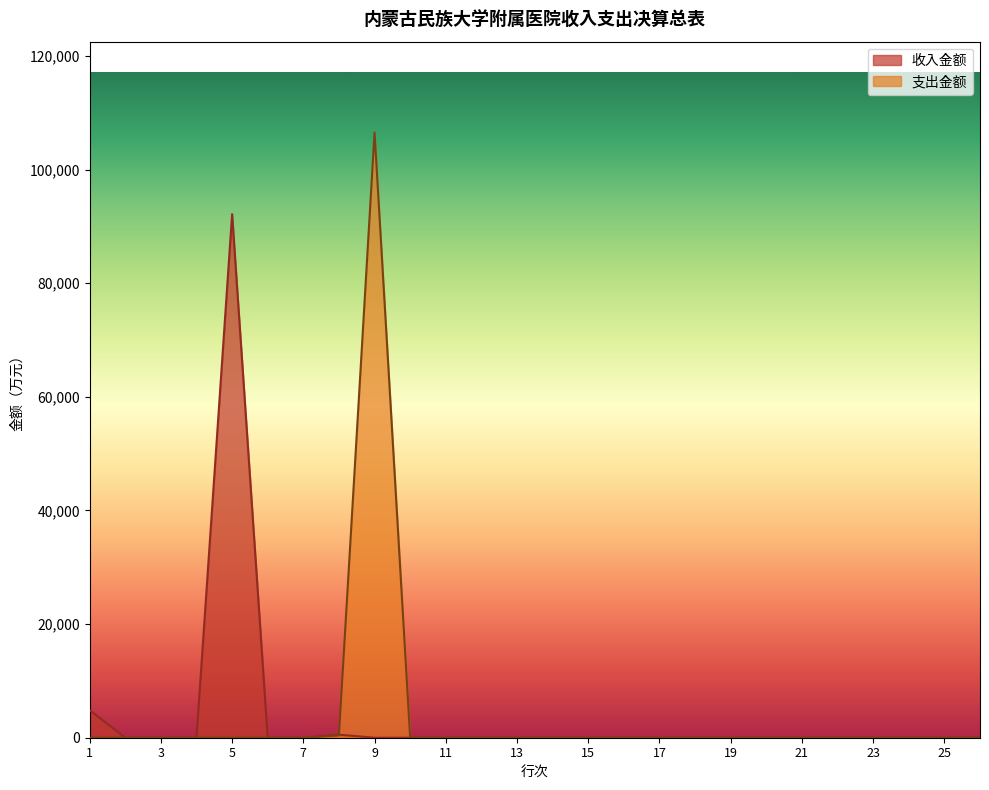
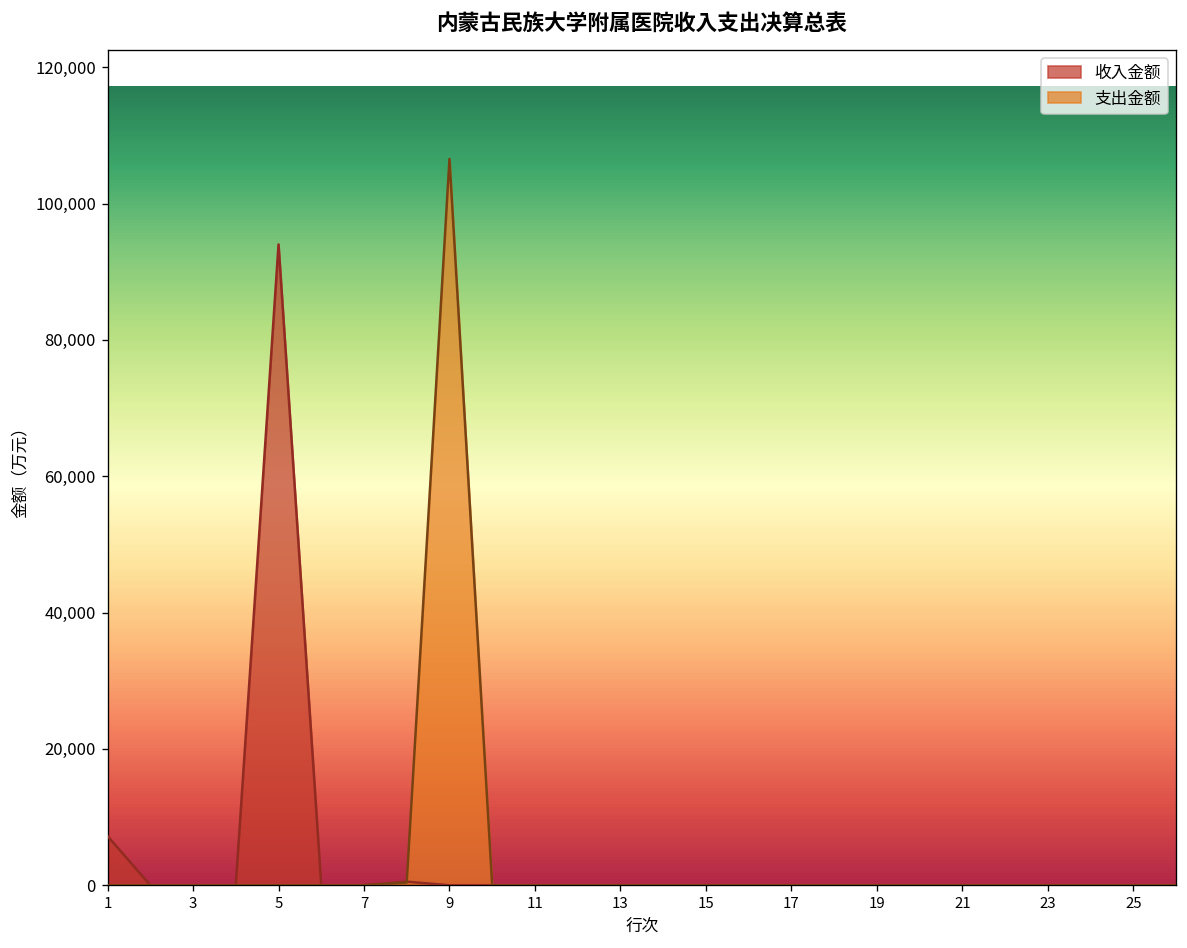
收入金额, 1: 5,000 -> 7,000
收入金额, 5: 92,000 -> 94,000
